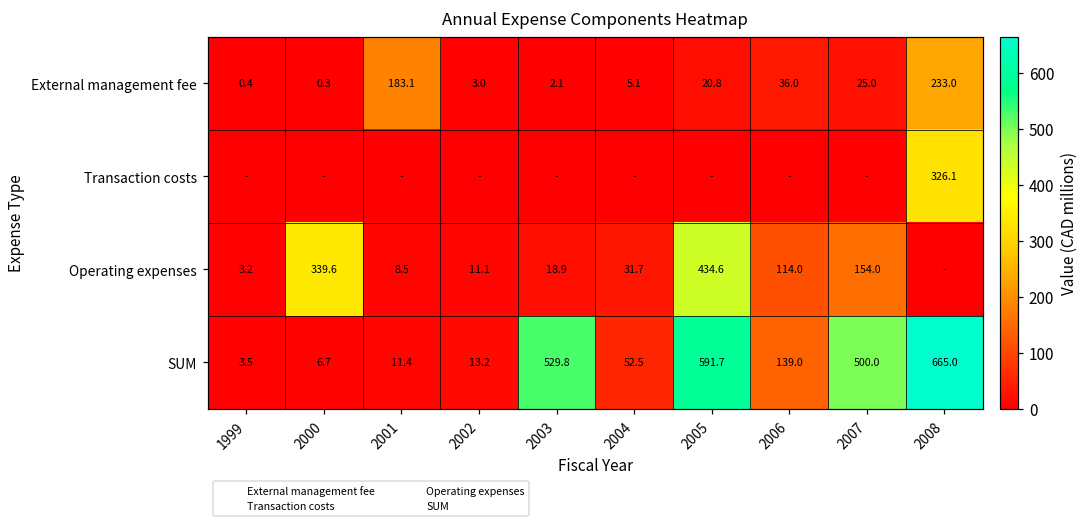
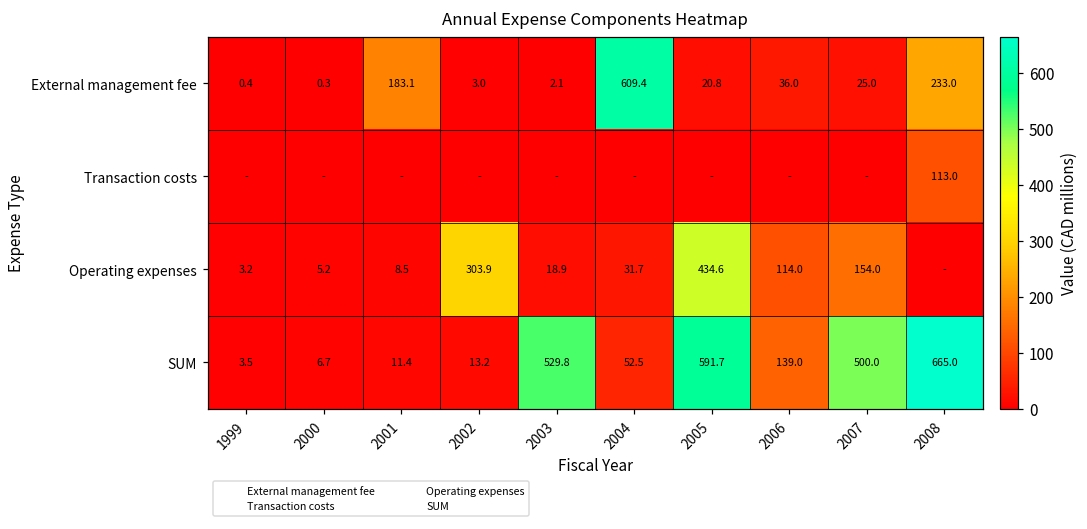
External management fee, 2004: 5.1 -> 609.4
Transaction costs, 2008: 326.1 -> 113.0
Operating expenses, 2000: 339.6 -> 5.2
Operating expenses, 2002: 11.1 -> 303.9
